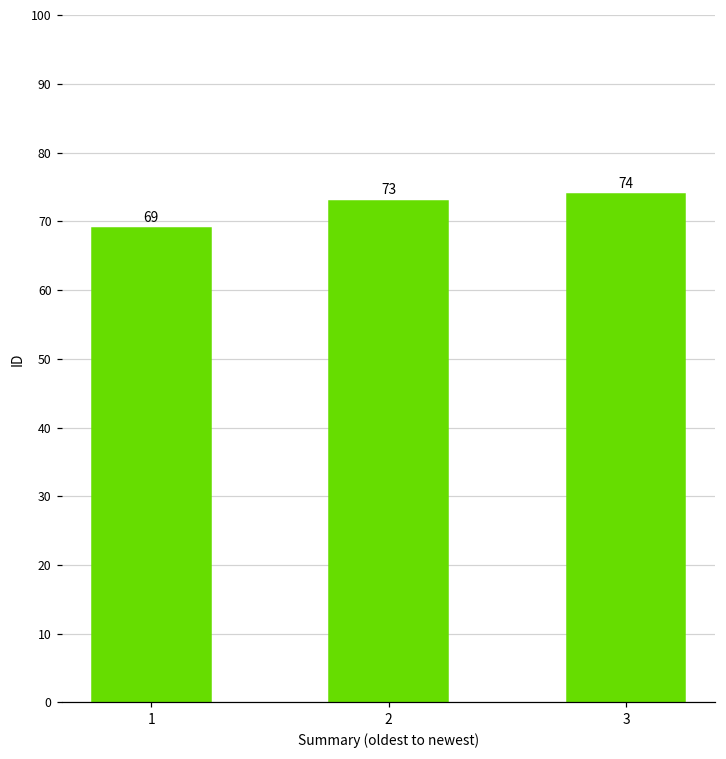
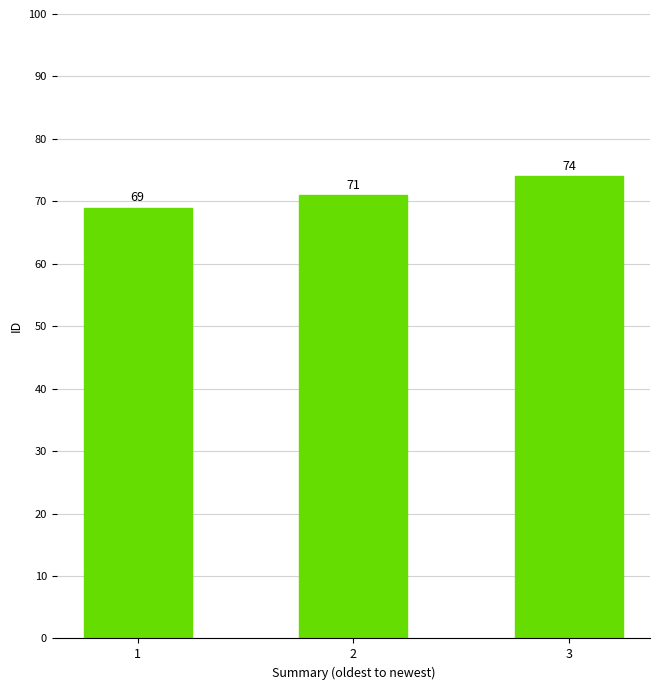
2: 73 -> 71
